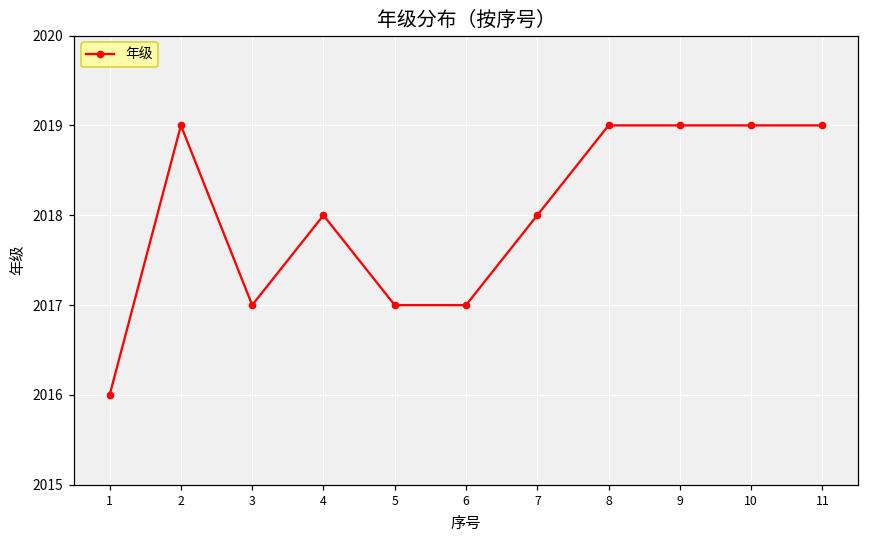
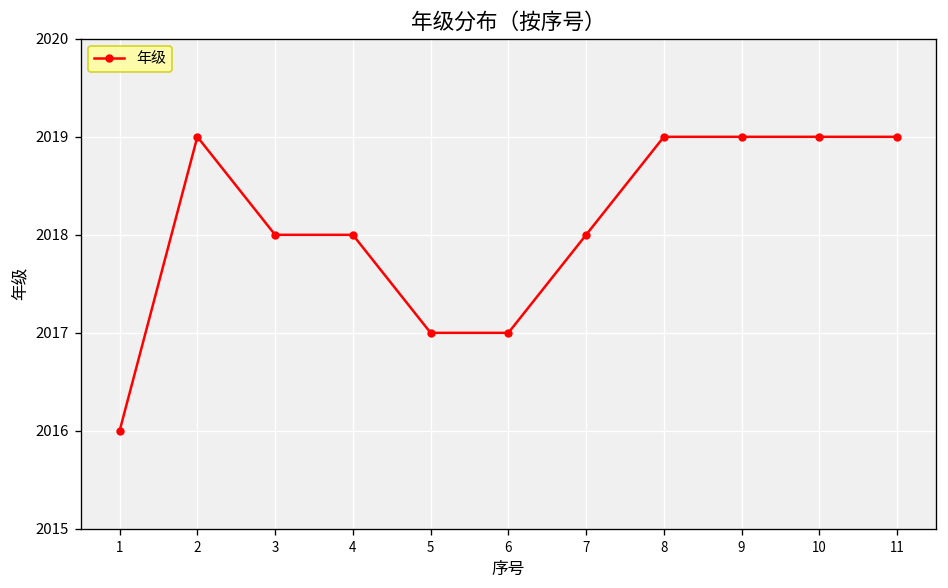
3: 2017 -> 2018
